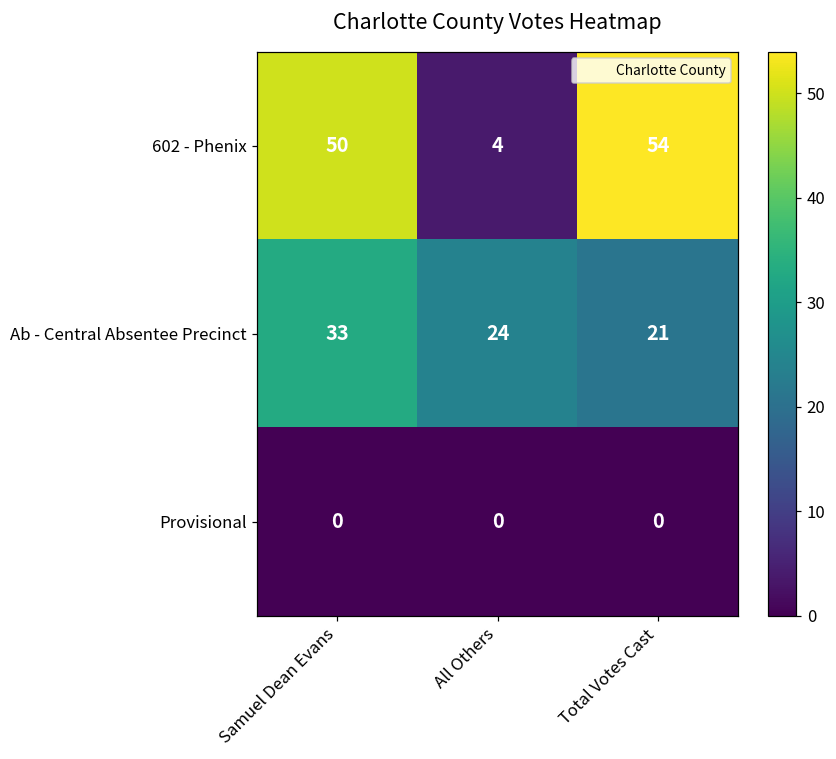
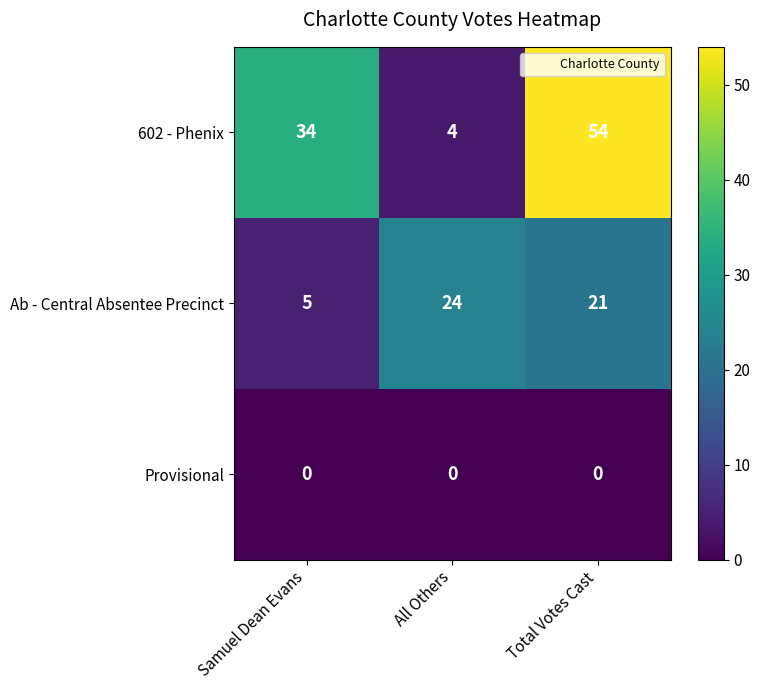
602 - Phenix, Samuel Dean Evans: 50 -> 34
Ab - Central Absentee Precinct, Samuel Dean Evans: 33 -> 5
